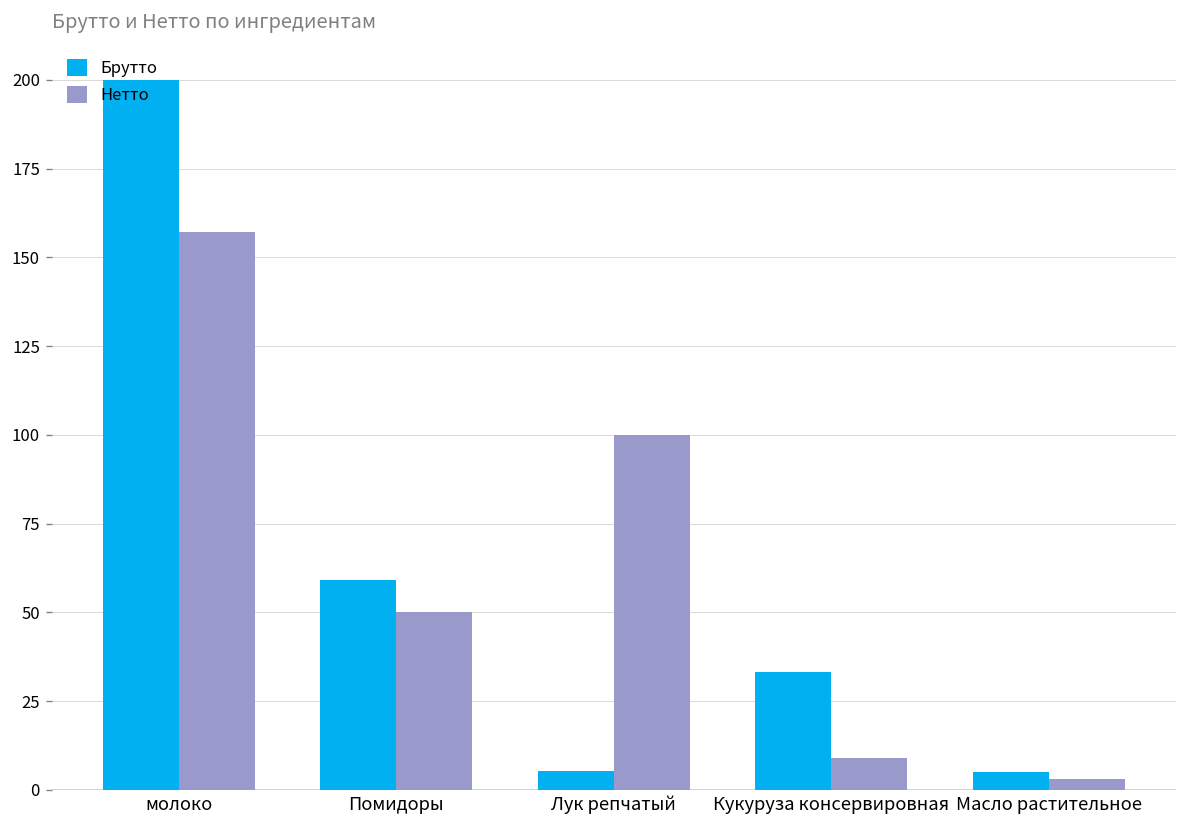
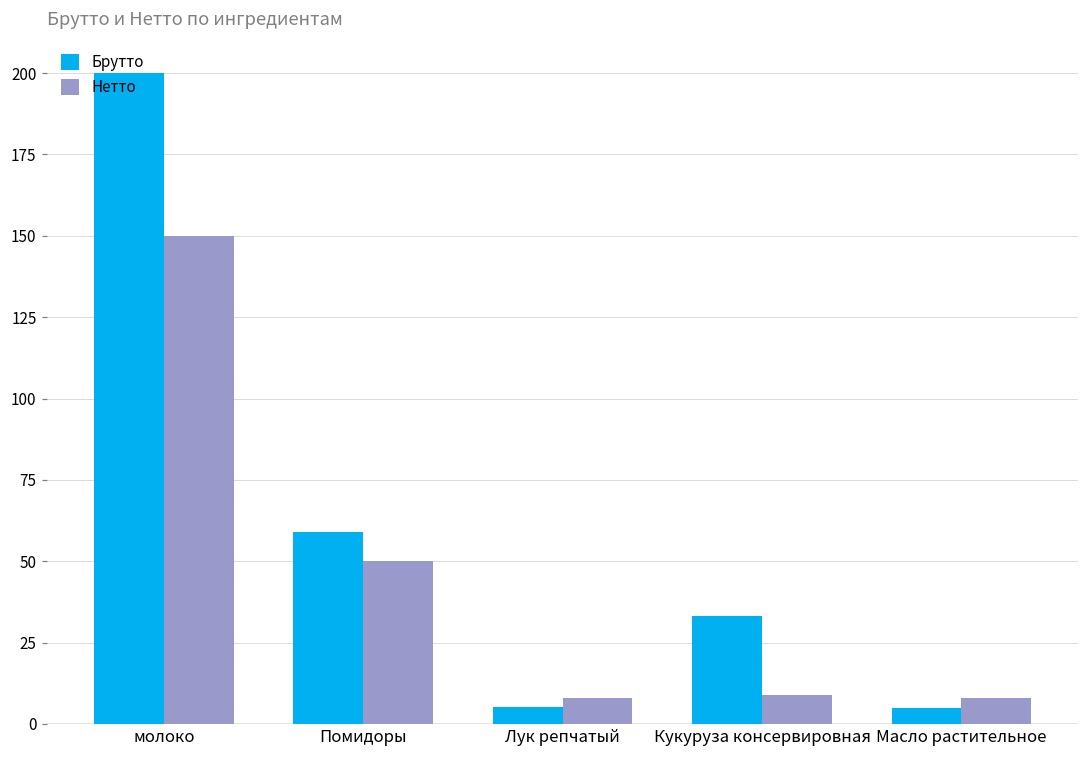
Нетто, молоко: 157 -> 150
Нетто, Лук репчатый: 100 -> 8
Нетто, Масло растительное: 3 -> 8
